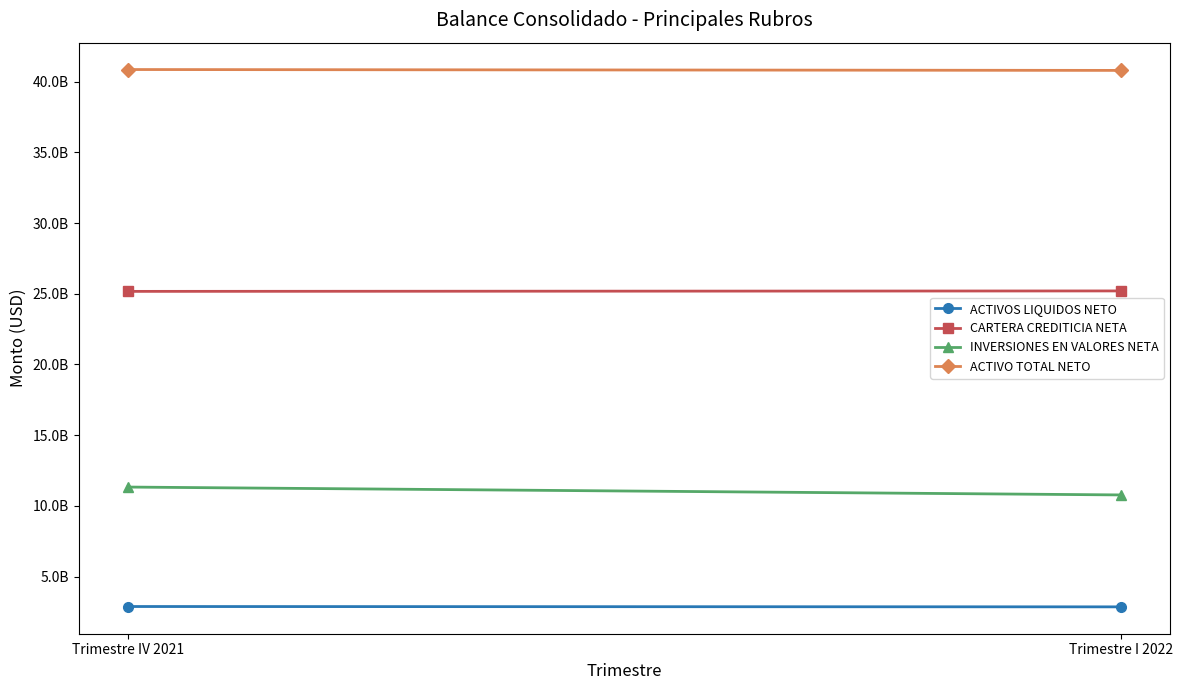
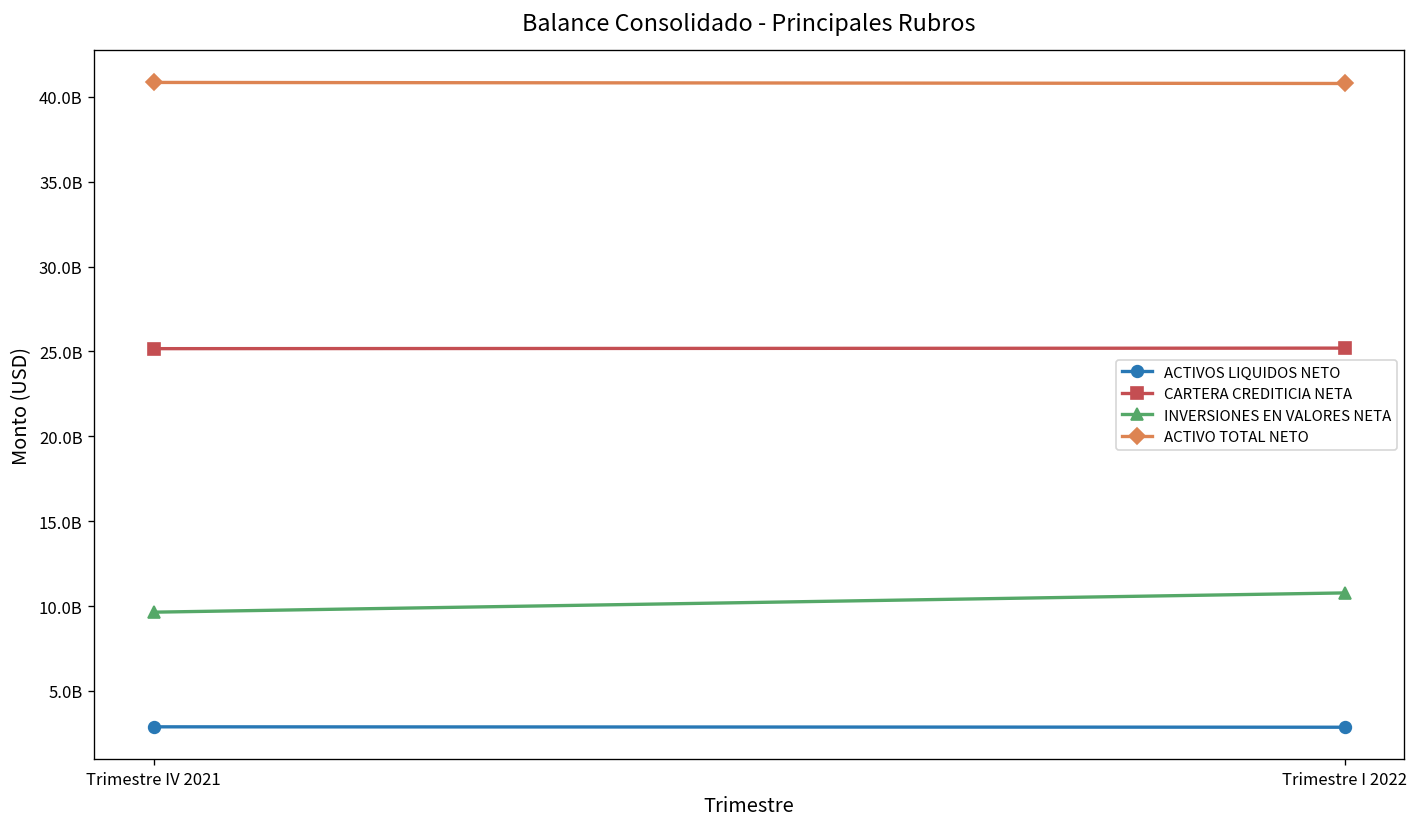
INVERSIONES EN VALORES NETA, Trimestre IV 2021: 11300000000 -> 9600000000
